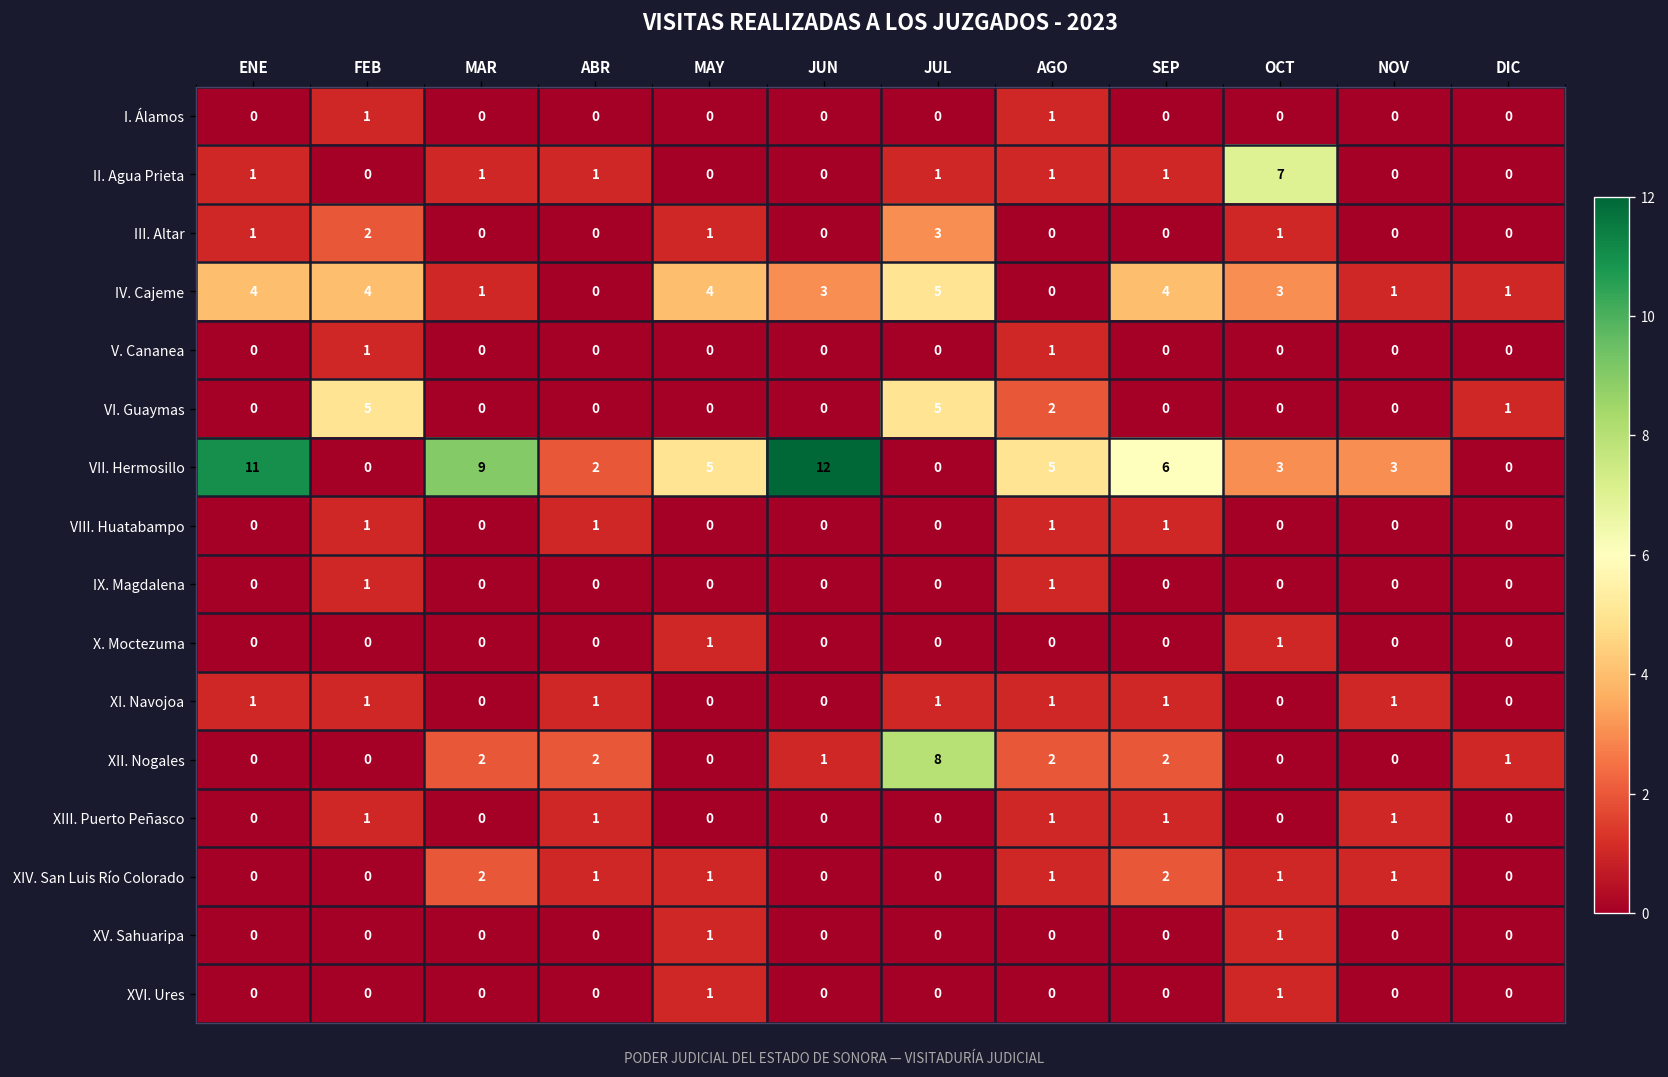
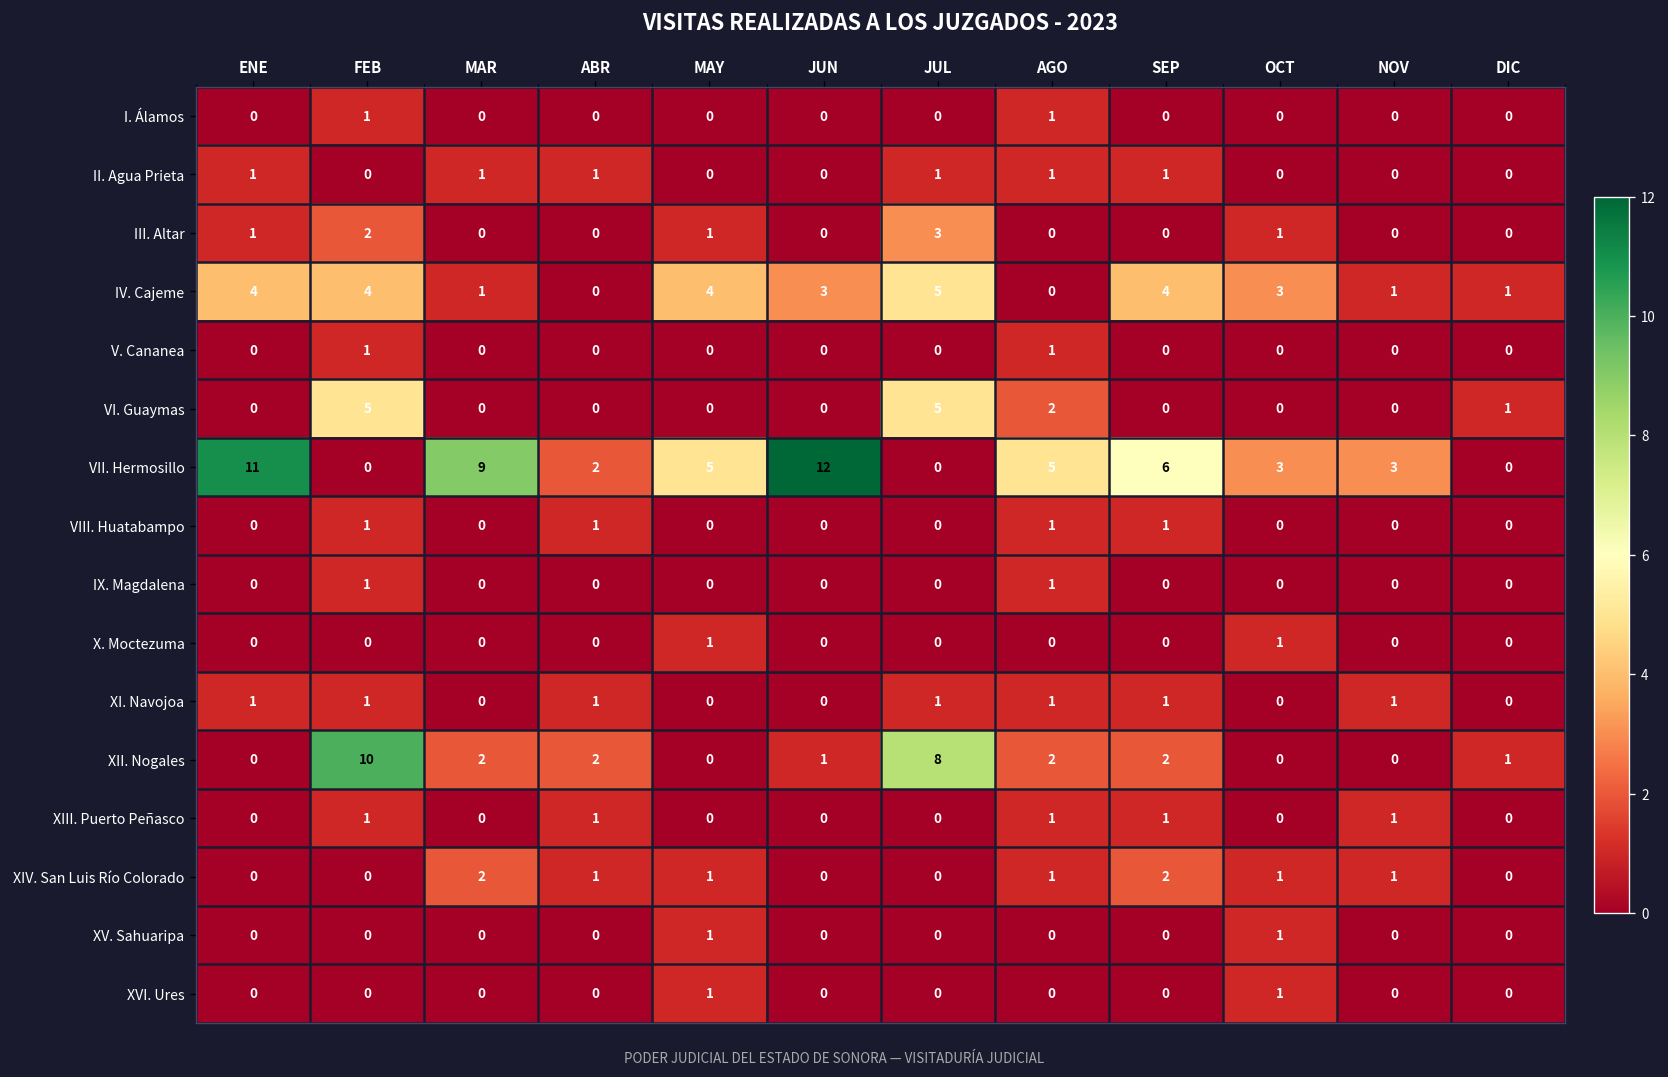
II. Agua Prieta, OCT: 7 -> 0
XII. Nogales, FEB: 0 -> 10
